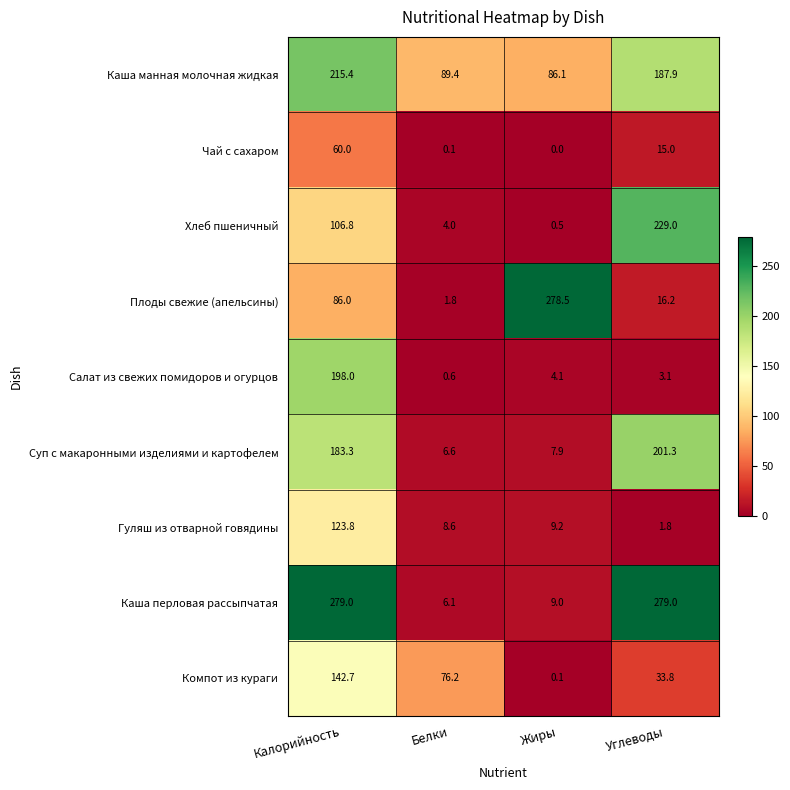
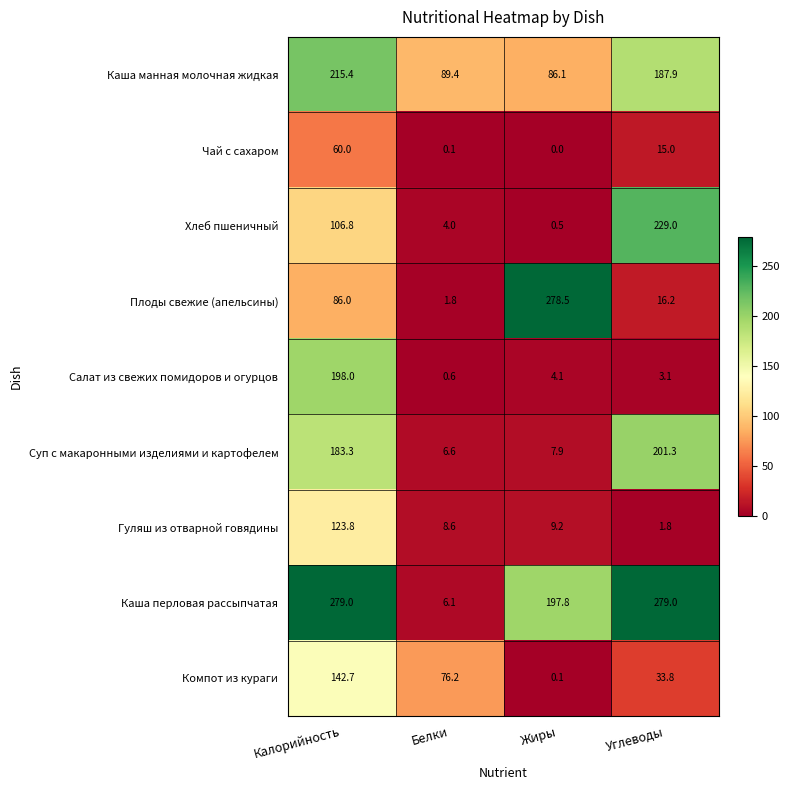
Каша перловая рассыпчатая, Жиры: 9.0 -> 197.8
